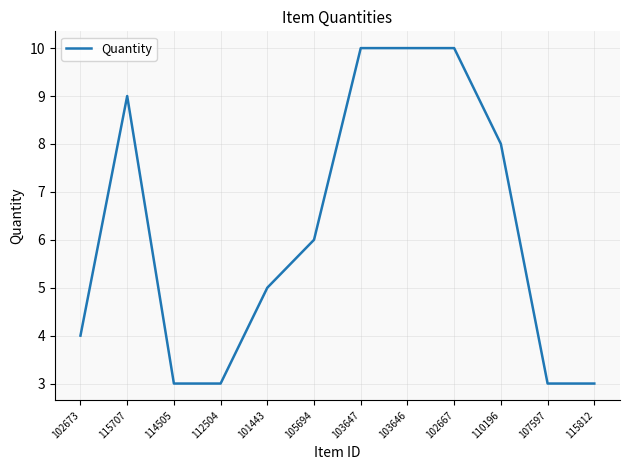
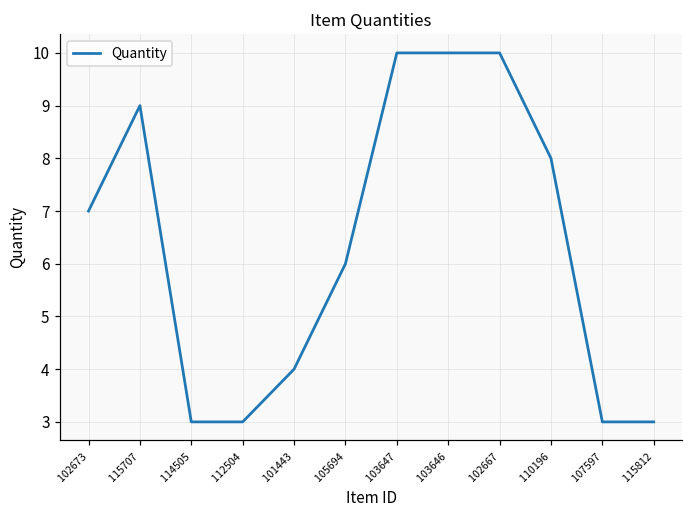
102673: 4 -> 7
101443: 5 -> 4
